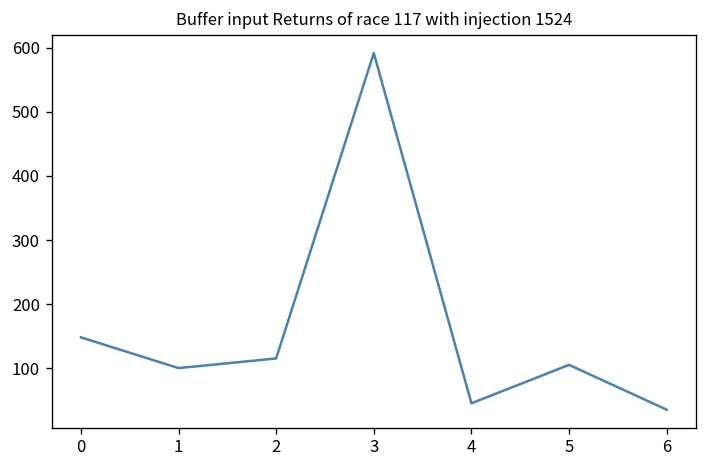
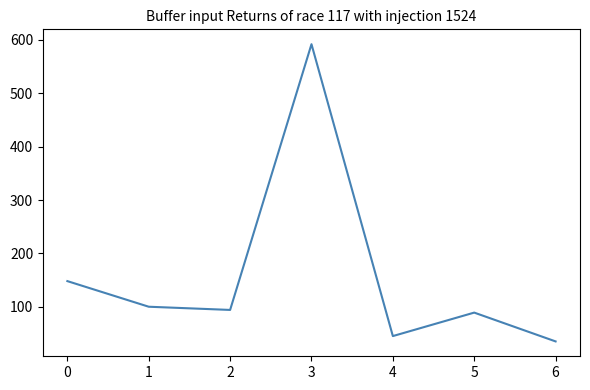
2: 120 -> 90
5: 110 -> 90
